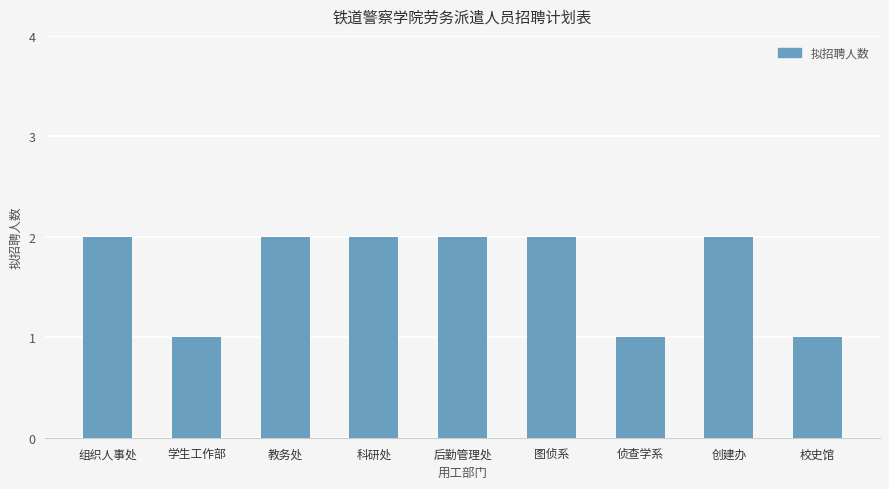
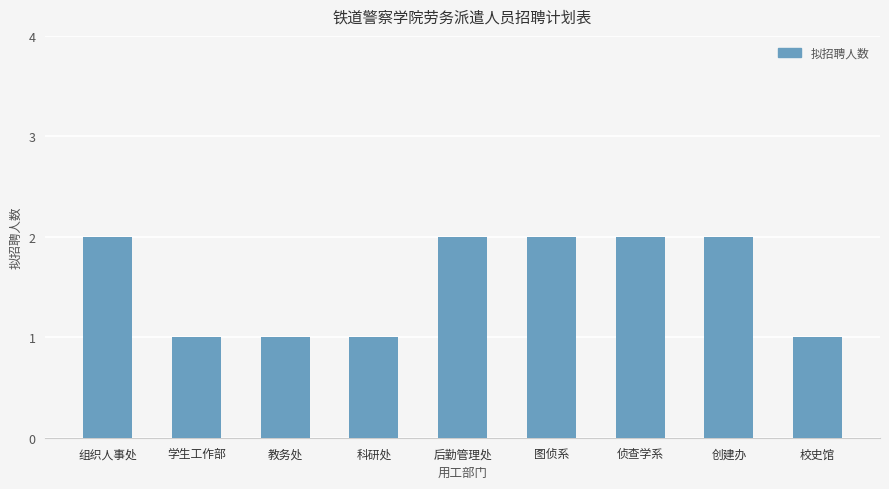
教务处: 2 -> 1
科研处: 2 -> 1
侦查学系: 1 -> 2
